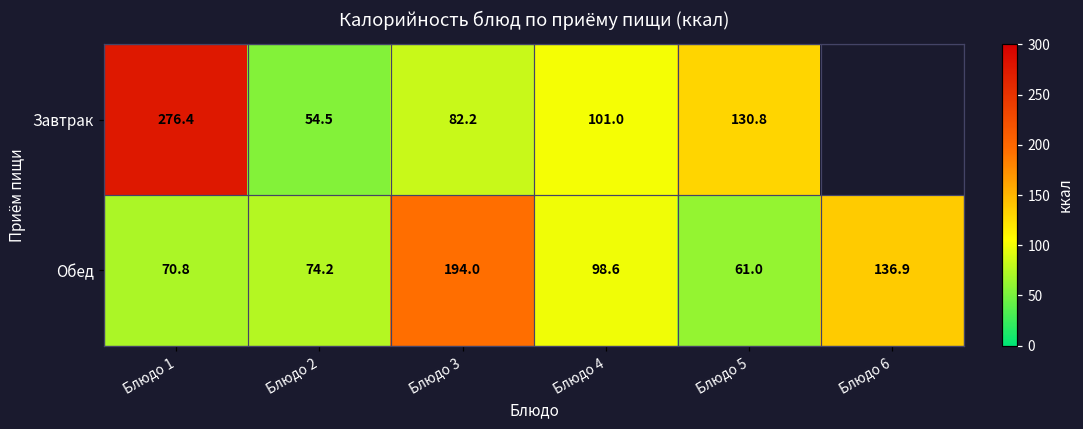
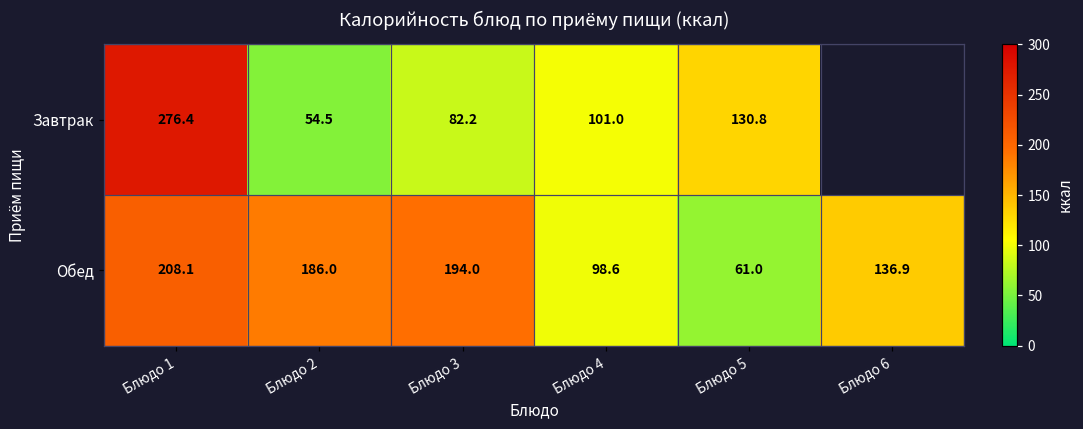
Обед, Блюдо 1: 70.8 -> 208.1
Обед, Блюдо 2: 74.2 -> 186.0
